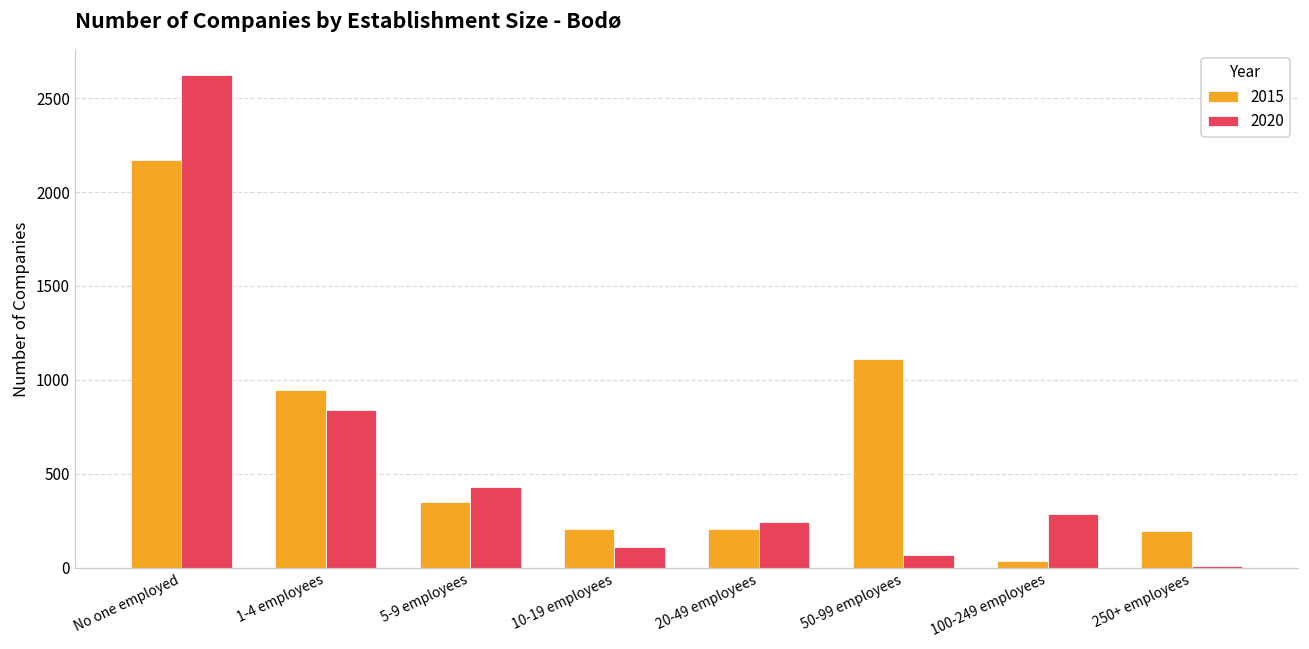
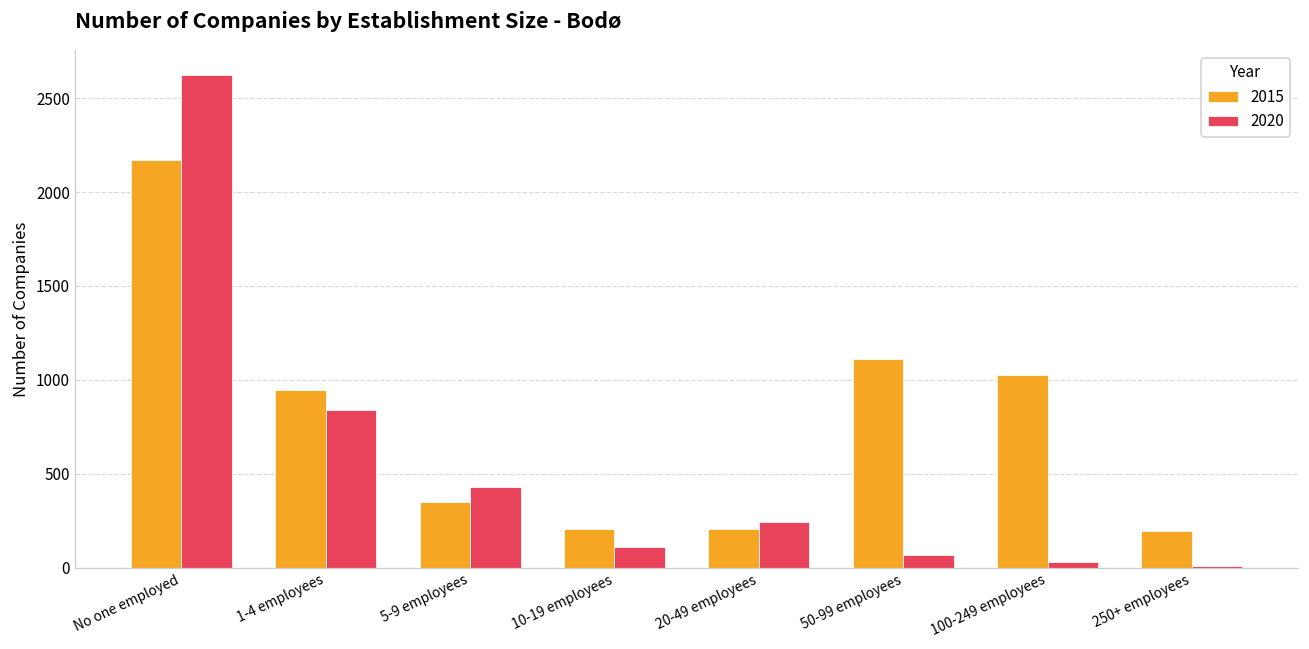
2015, 100-249 employees: 40 -> 1020
2020, 100-249 employees: 290 -> 30
